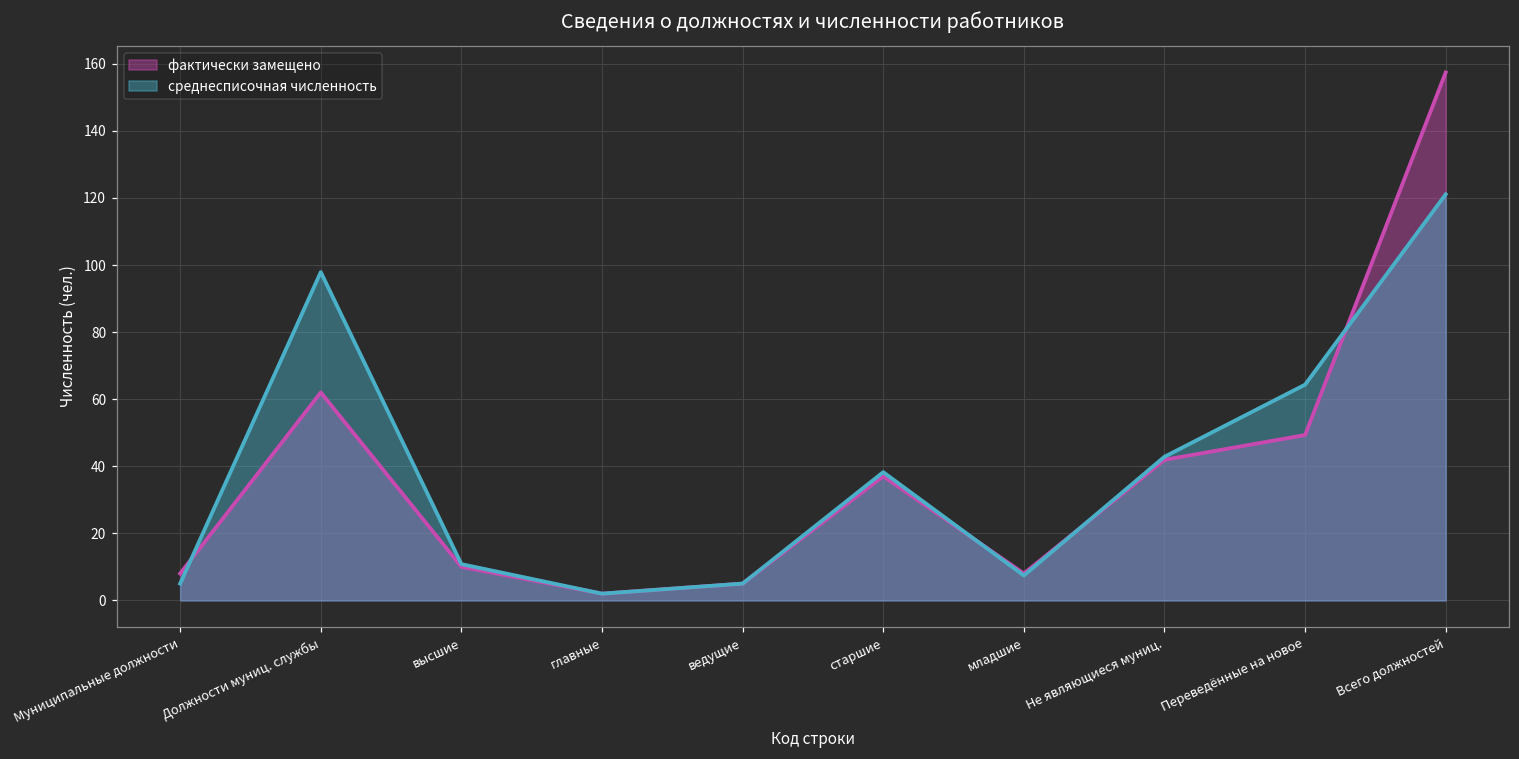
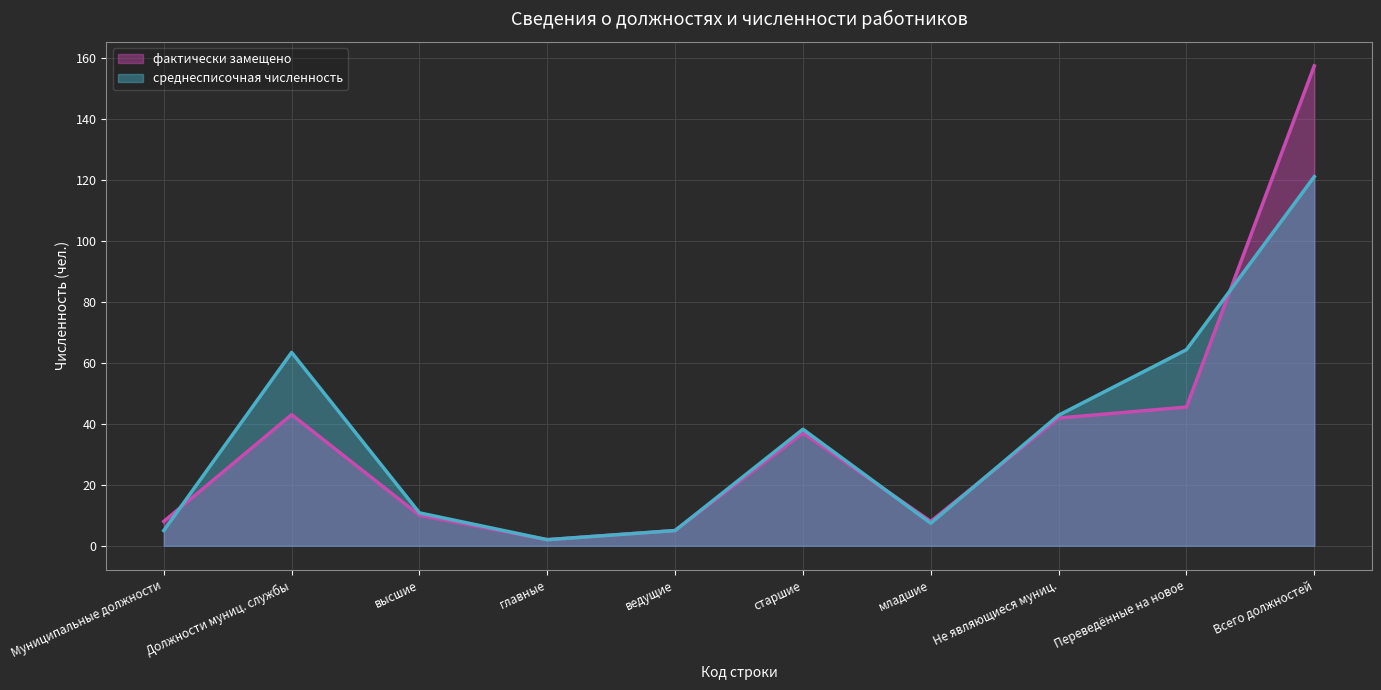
фактически замещено, Должности муниц. службы: 62 -> 43
среднесписочная численность, Должности муниц. службы: 98 -> 63
фактически замещено, Переведённые на новое: 49 -> 46
